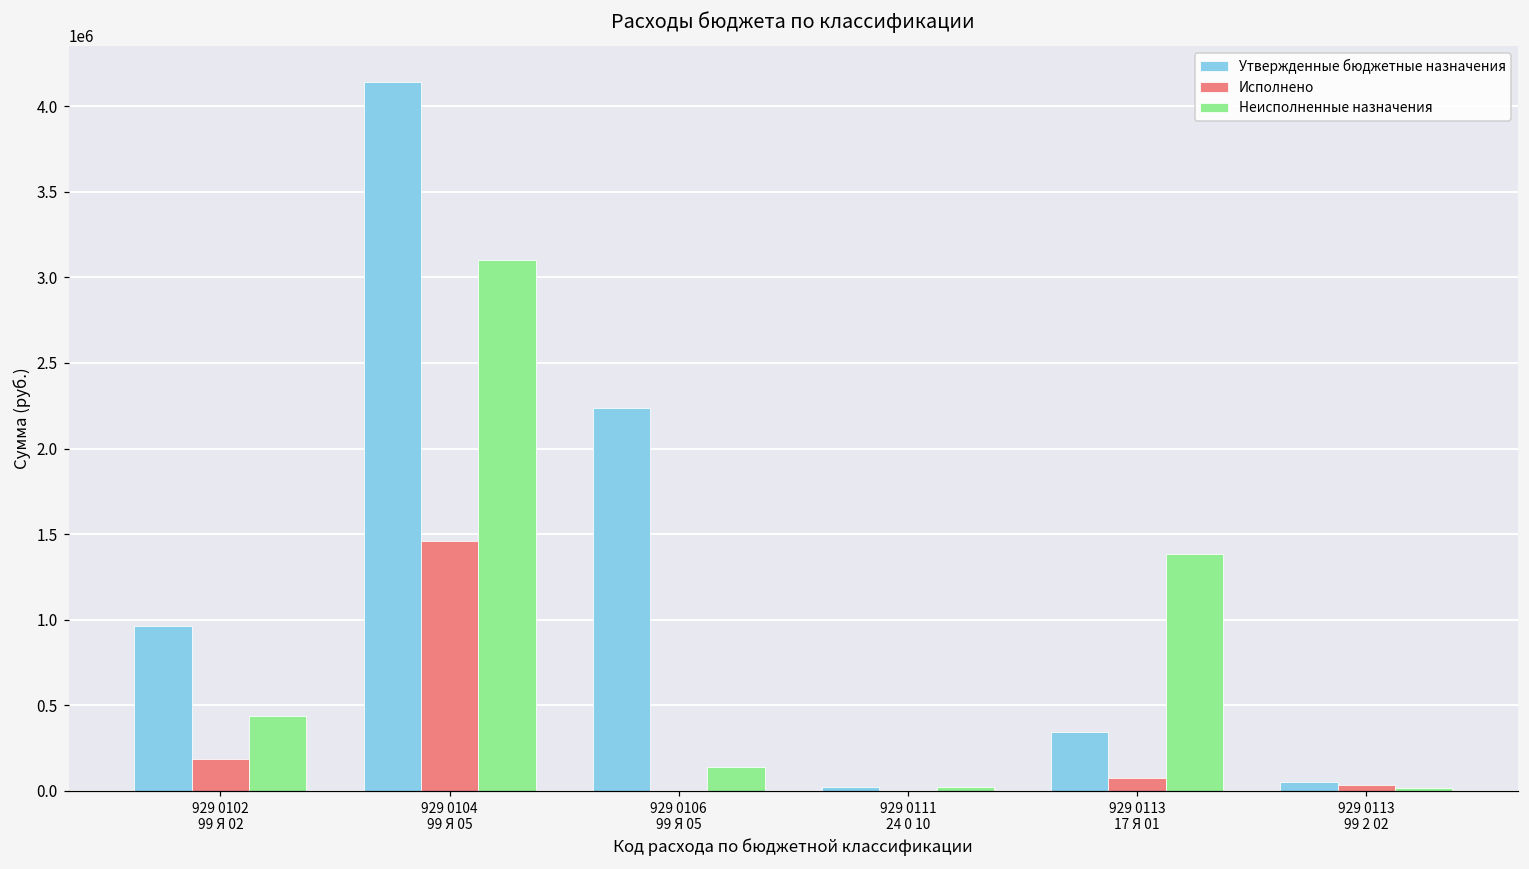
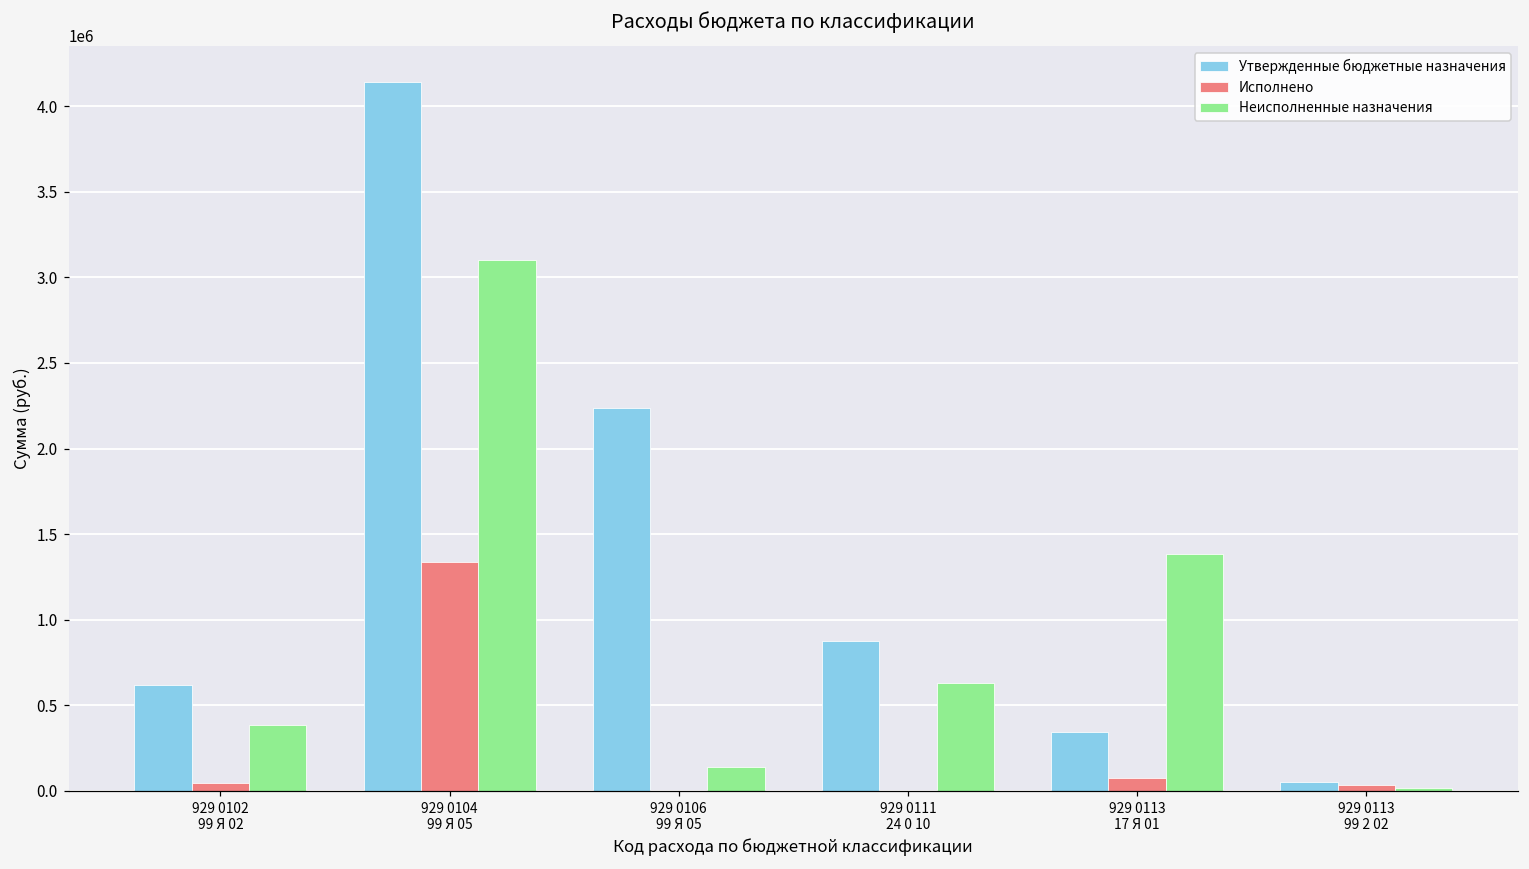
Утвержденные бюджетные назначения, 929 0102 99 Я 02: 960000 -> 620000
Исполнено, 929 0102 99 Я 02: 180000 -> 40000
Неисполненные назначения, 929 0102 99 Я 02: 440000 -> 380000
Исполнено, 929 0104 99 Я 05: 1460000 -> 1340000
Утвержденные бюджетные назначения, 929 0111 24 0 10: 20000 -> 880000
Неисполненные назначения, 929 0111 24 0 10: 20000 -> 630000
